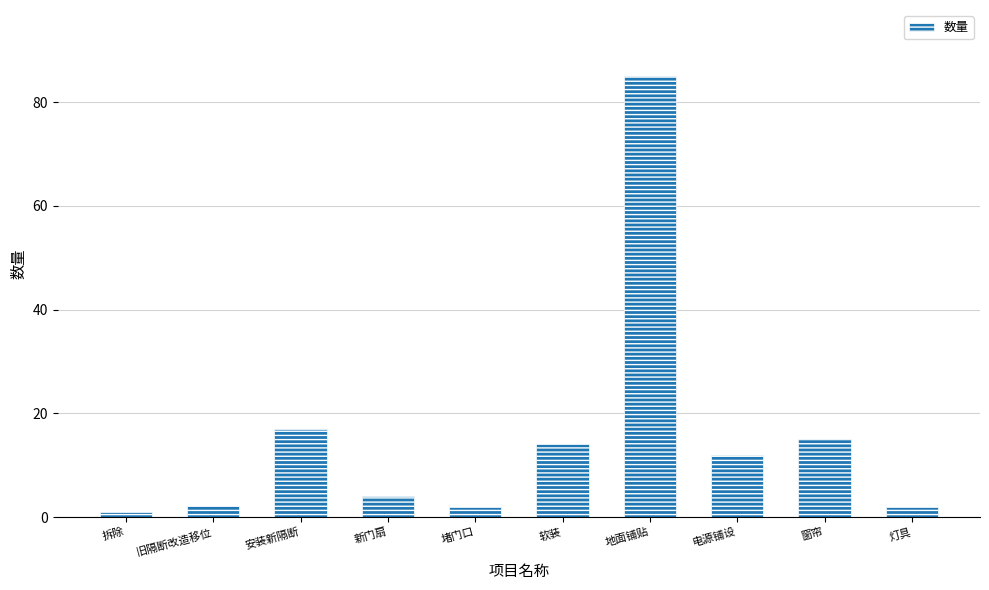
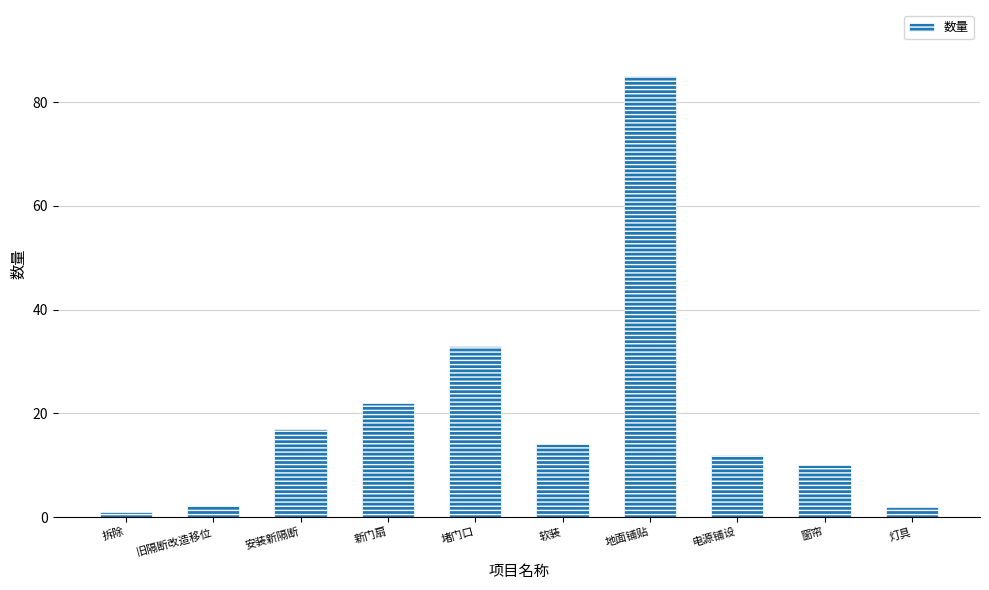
新门扇: 4 -> 22
堵门口: 2 -> 33
窗帘: 15 -> 10
